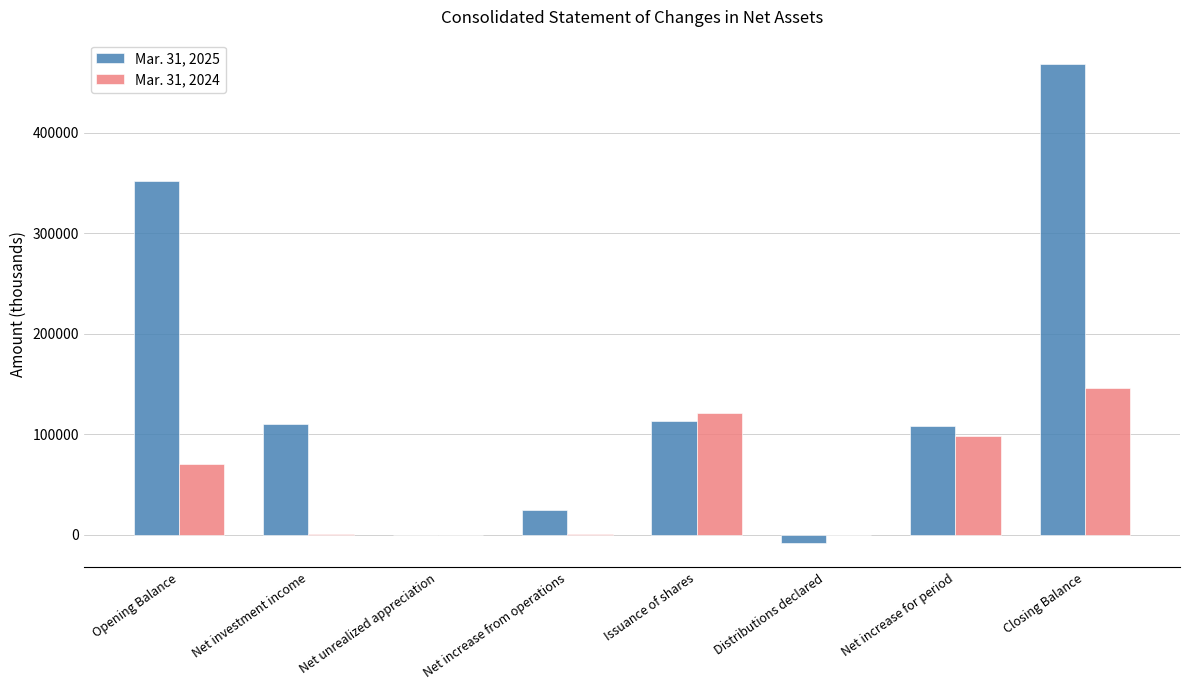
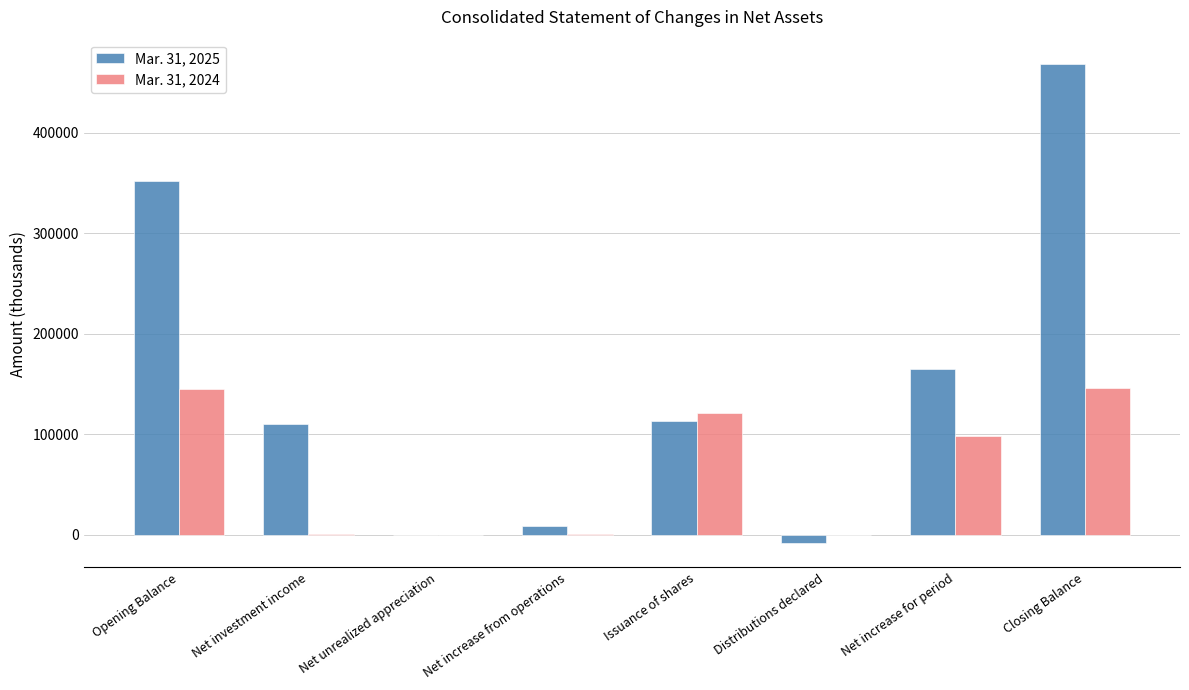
Mar. 31, 2024, Opening Balance: 70000 -> 145000
Mar. 31, 2025, Net increase from operations: 25000 -> 9000
Mar. 31, 2025, Net increase for period: 108000 -> 165000
